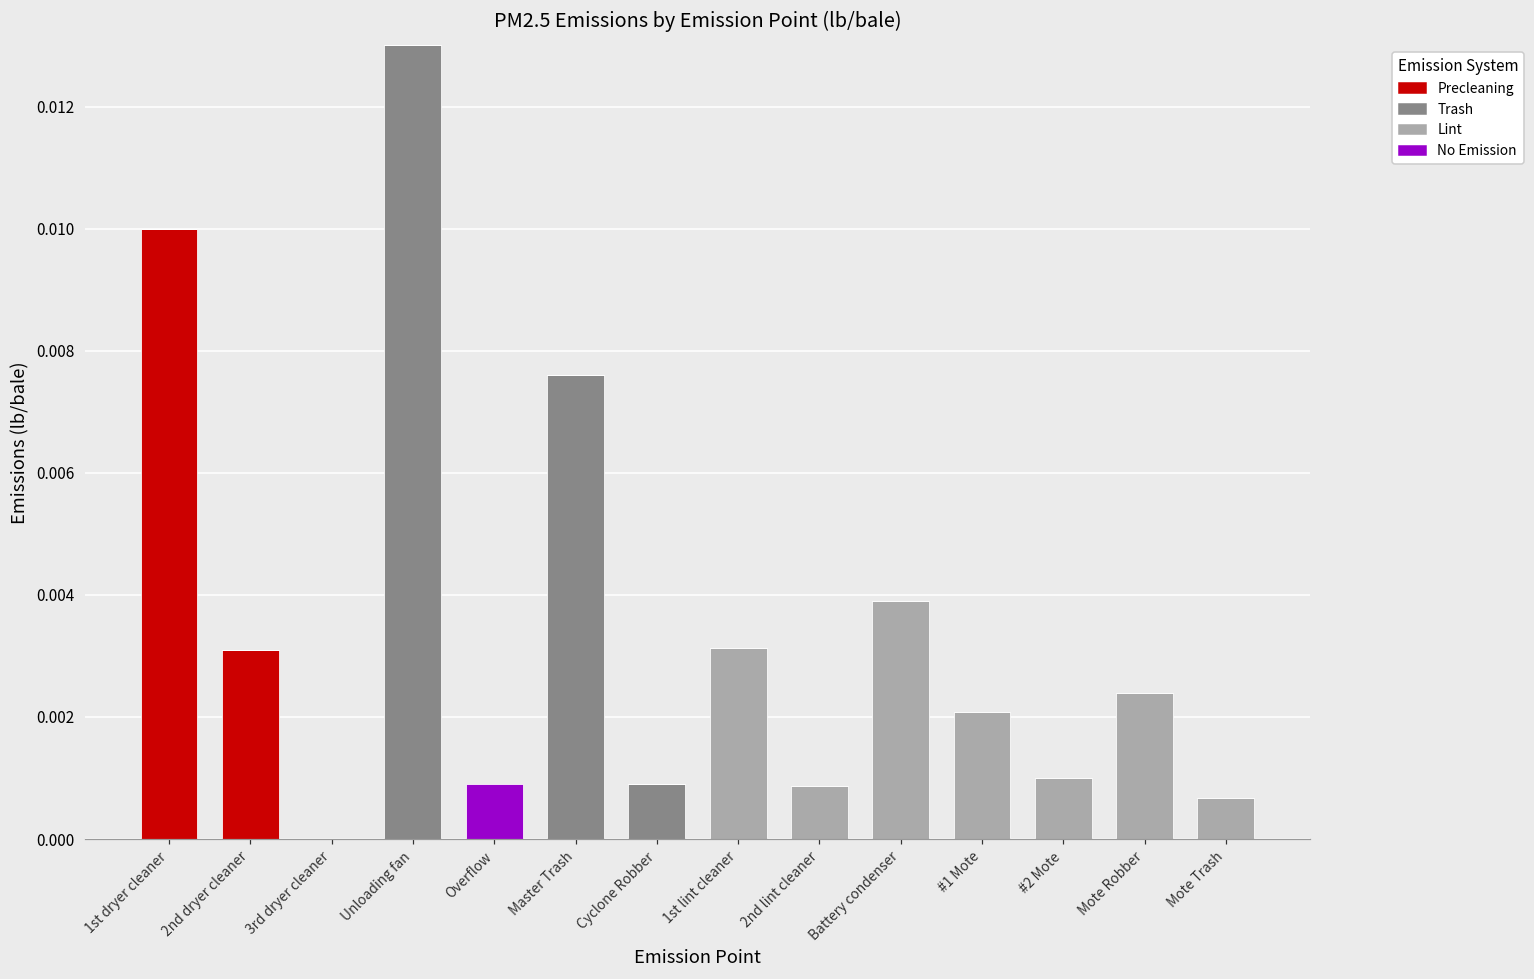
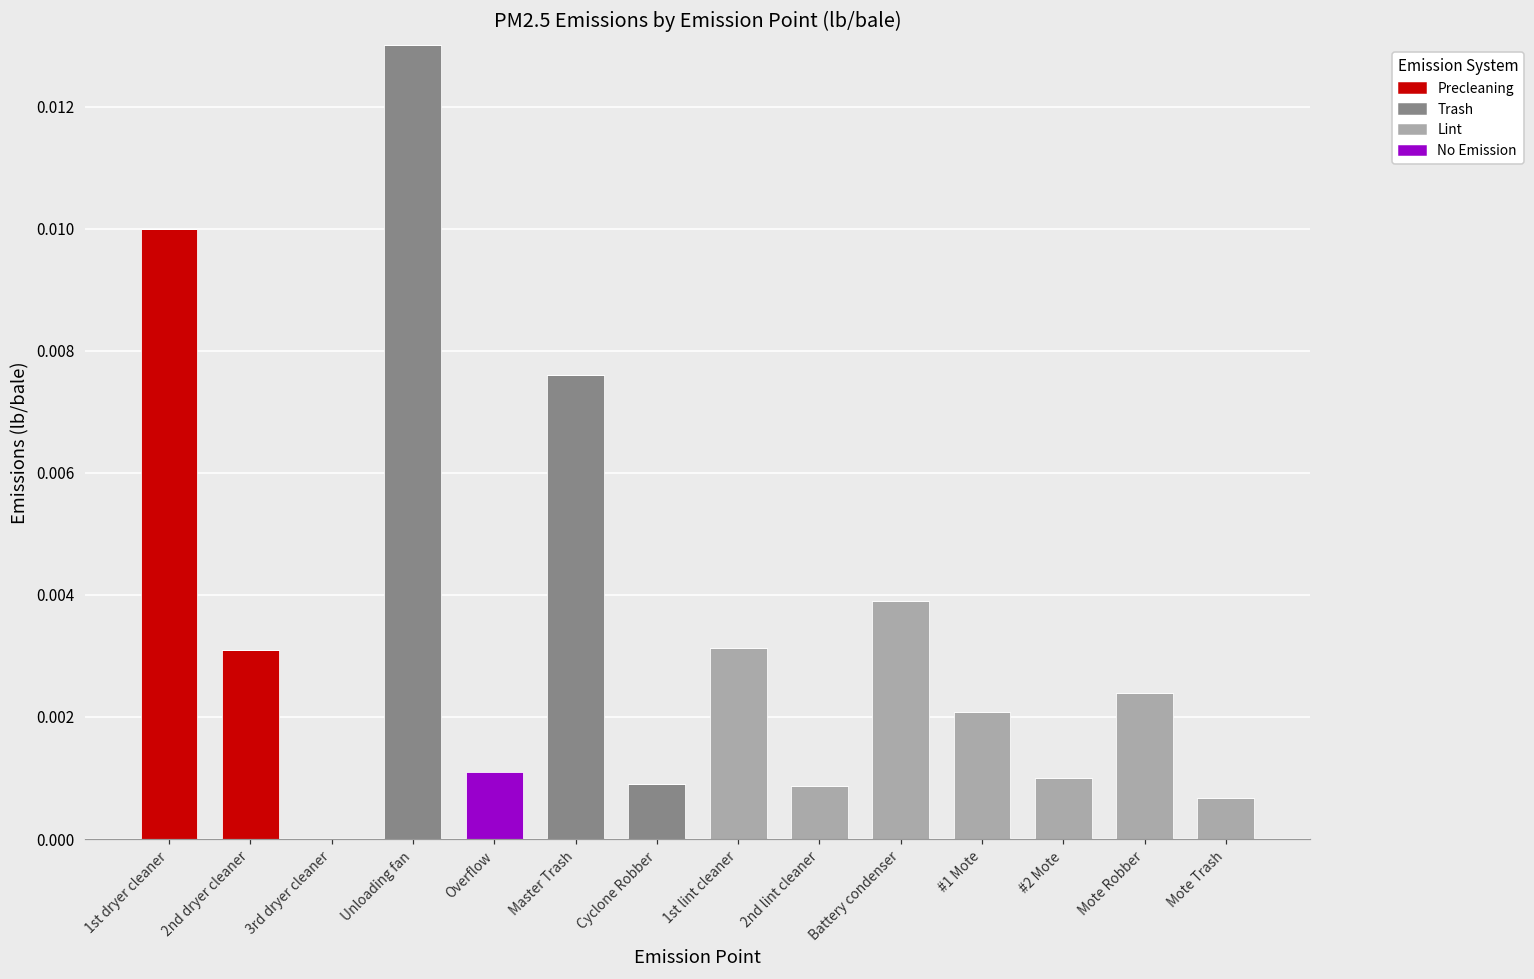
No Emission, Overflow: 0.0009 -> 0.0011
